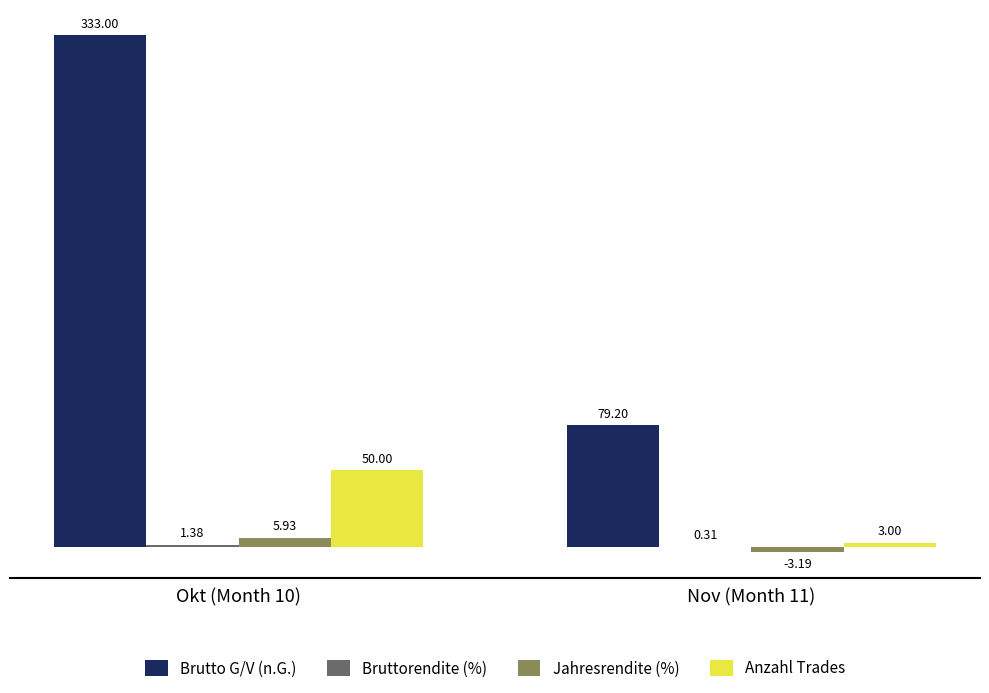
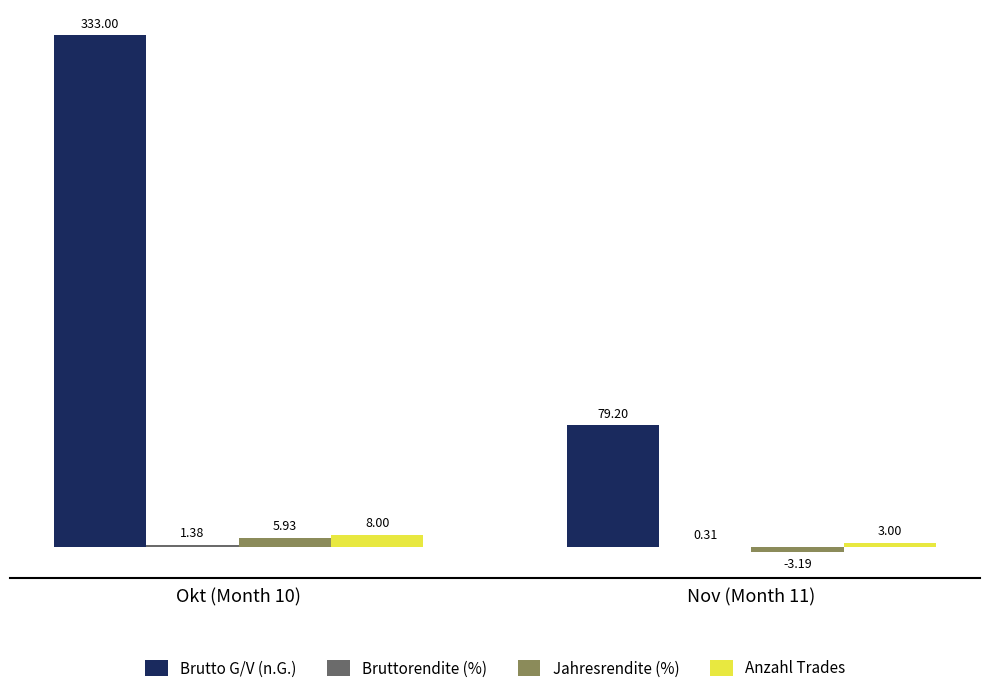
Anzahl Trades, Okt (Month 10): 50.00 -> 8.00
